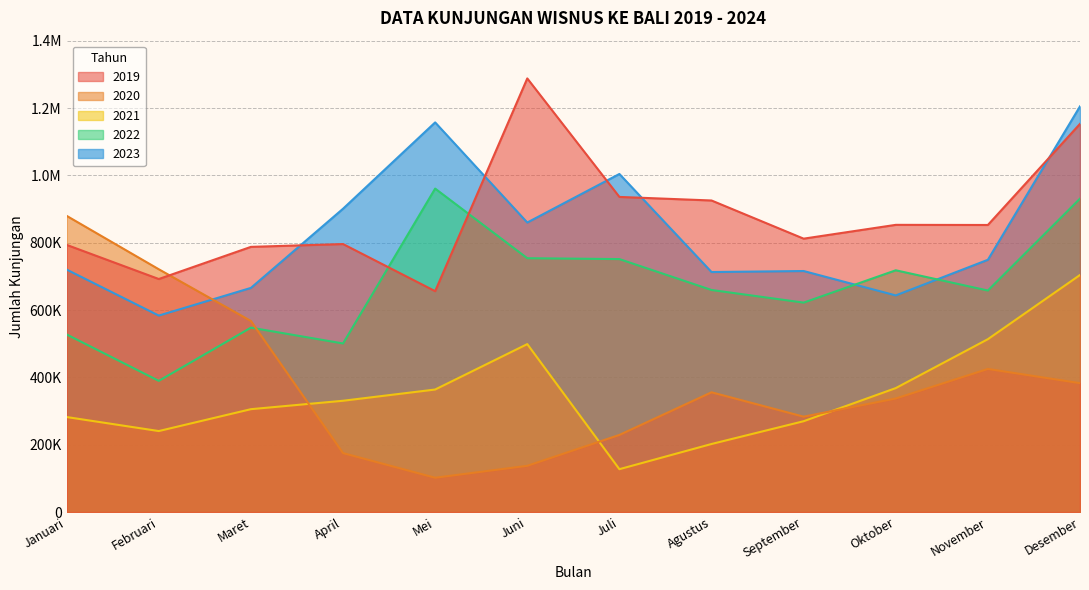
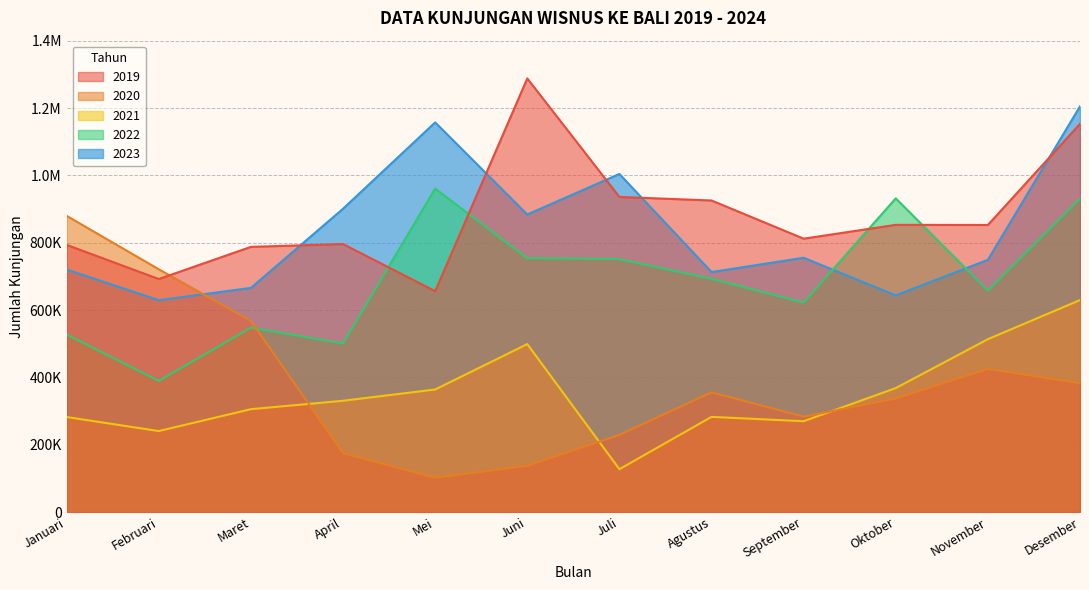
2023, Februari: 580000 -> 630000
2023, Juni: 860000 -> 880000
2022, Agustus: 660000 -> 690000
2021, Agustus: 200000 -> 280000
2023, September: 720000 -> 760000
2022, Oktober: 720000 -> 930000
2021, Desember: 700000 -> 630000
